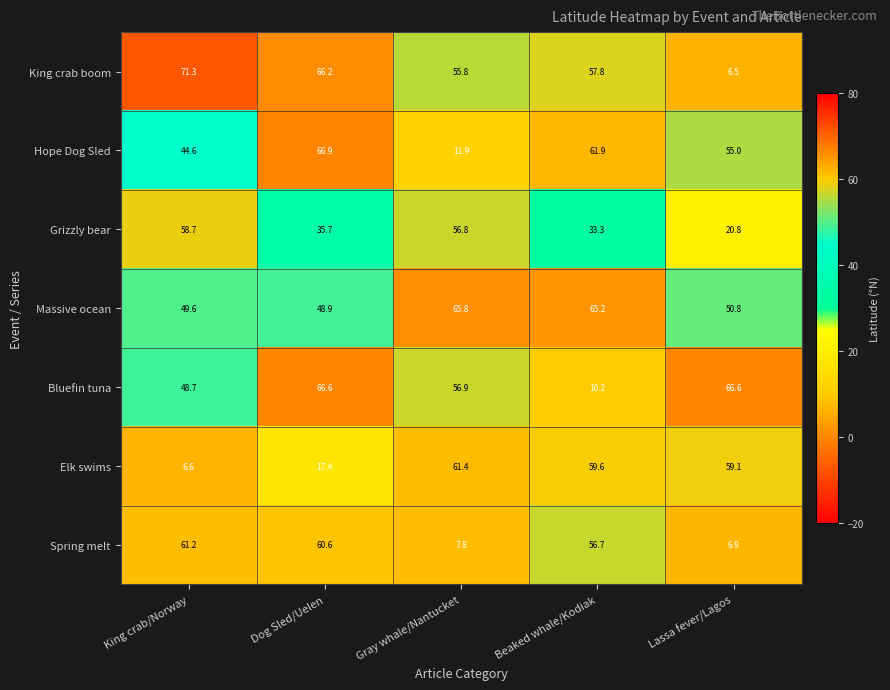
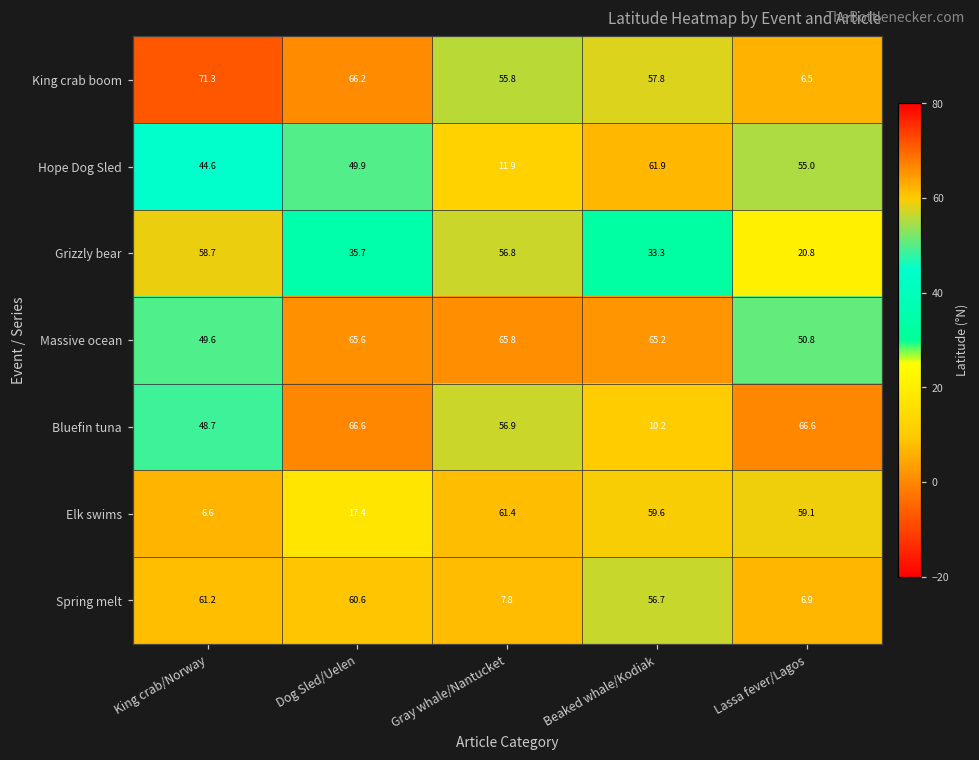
Hope Dog Sled, Dog Sled/Uelen: 66.9 -> 49.9
Massive ocean, Dog Sled/Uelen: 48.9 -> 65.6
